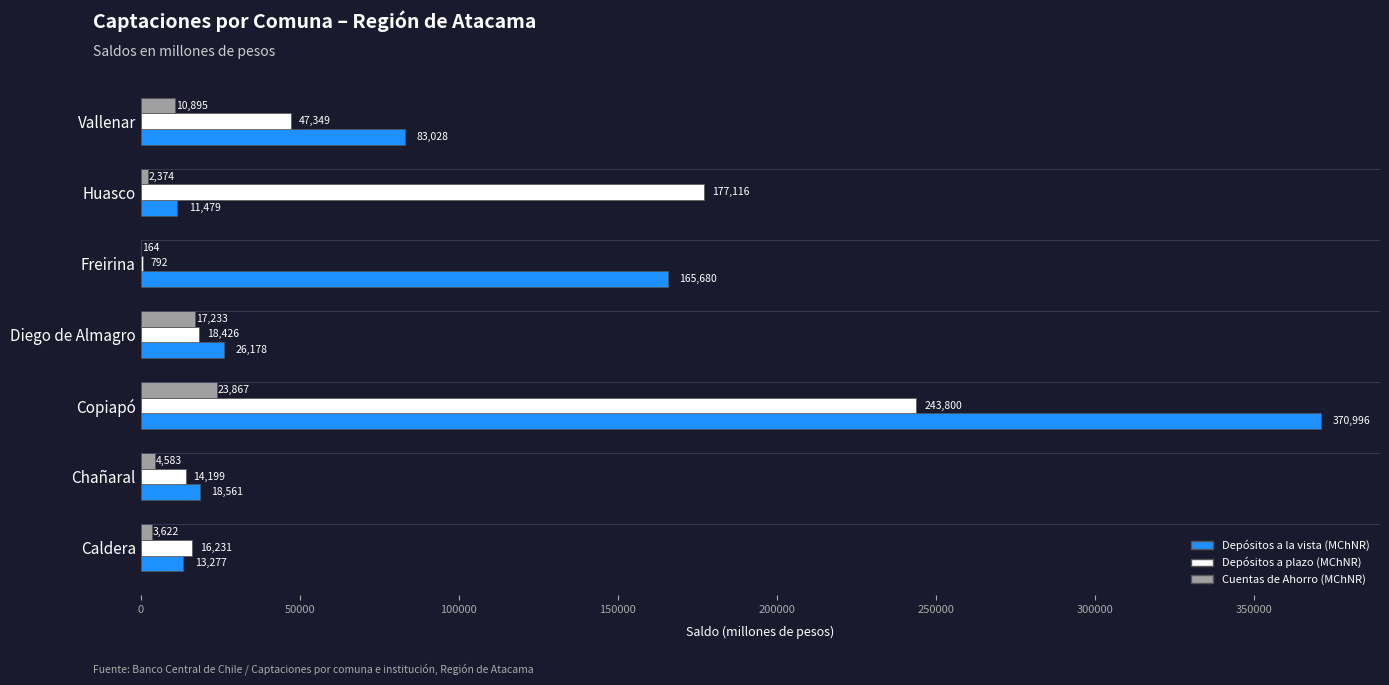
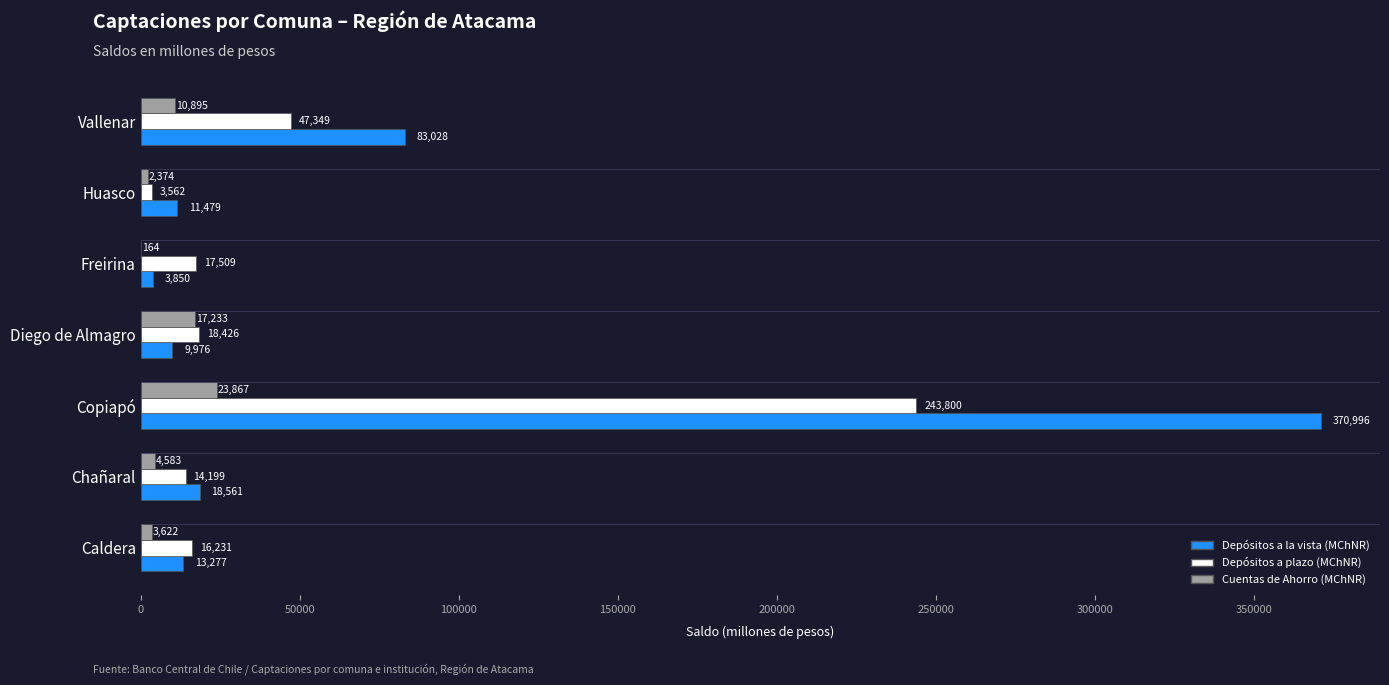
Depósitos a plazo (MChNR), Huasco: 177,116 -> 3,562
Depósitos a plazo (MChNR), Freirina: 792 -> 17,509
Depósitos a la vista (MChNR), Freirina: 165,680 -> 3,850
Depósitos a la vista (MChNR), Diego de Almagro: 26,178 -> 9,976
